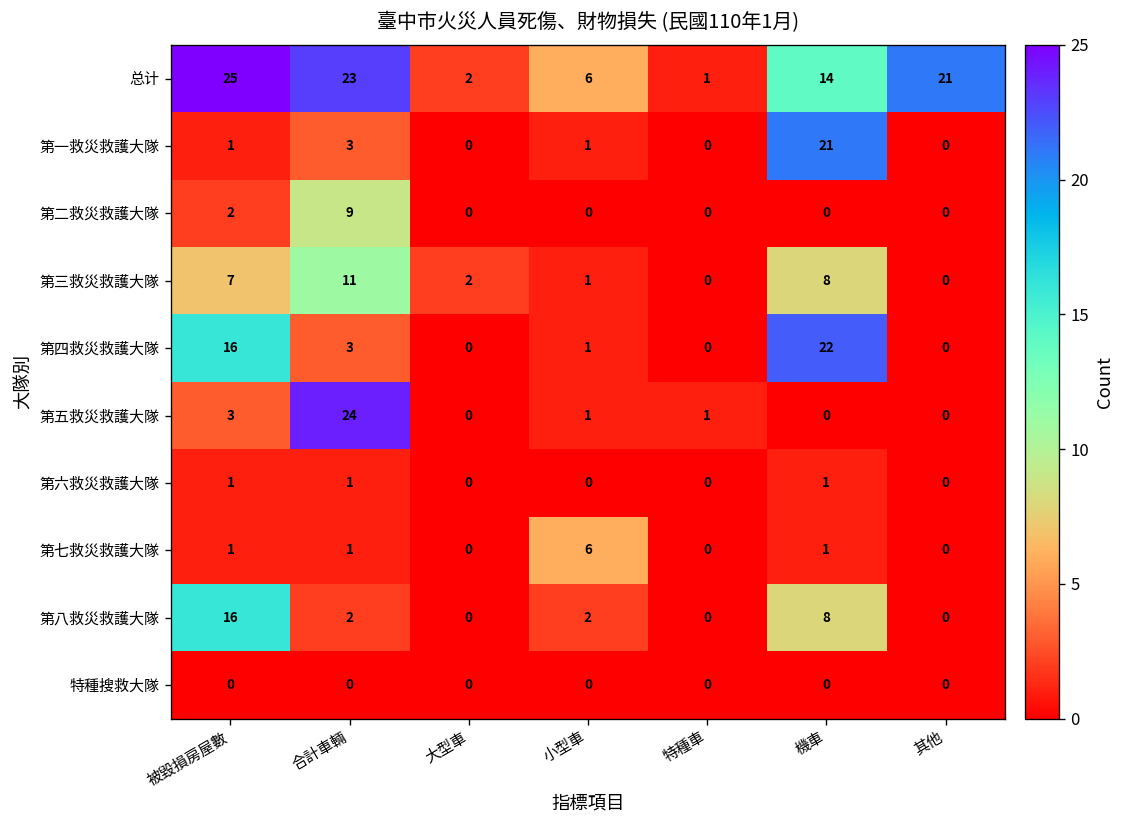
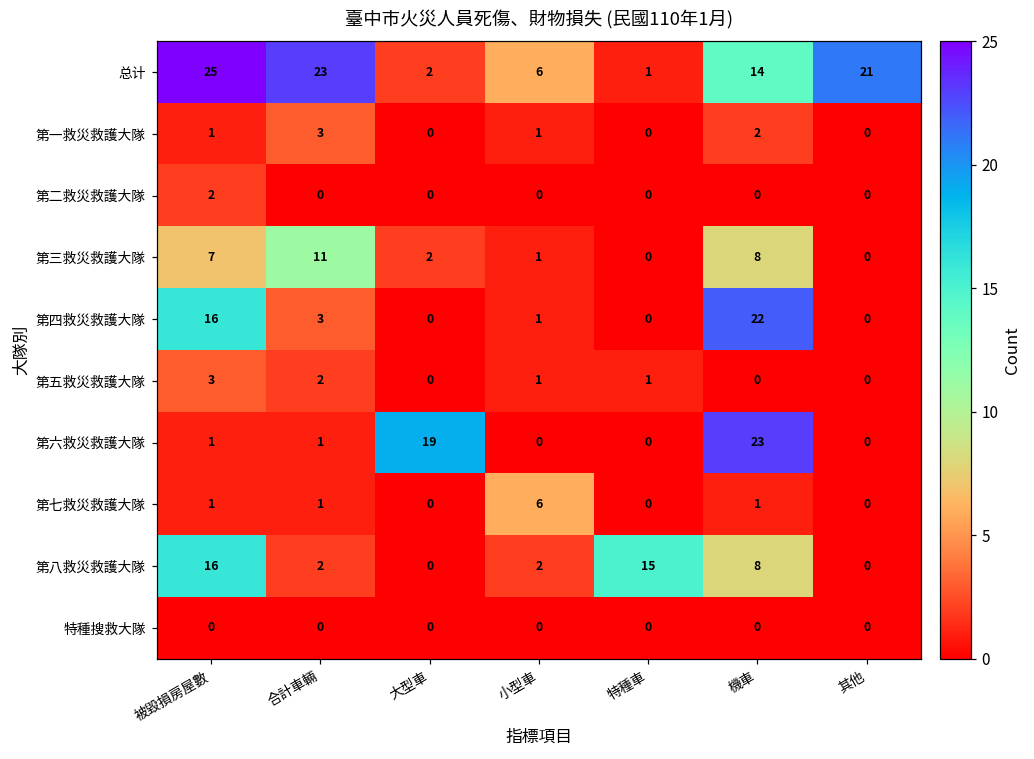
第一救災救護大隊, 機車: 21 -> 2
第二救災救護大隊, 合計車輛: 9 -> 0
第五救災救護大隊, 合計車輛: 24 -> 2
第六救災救護大隊, 大型車: 0 -> 19
第六救災救護大隊, 機車: 1 -> 23
第八救災救護大隊, 特種車: 0 -> 15
